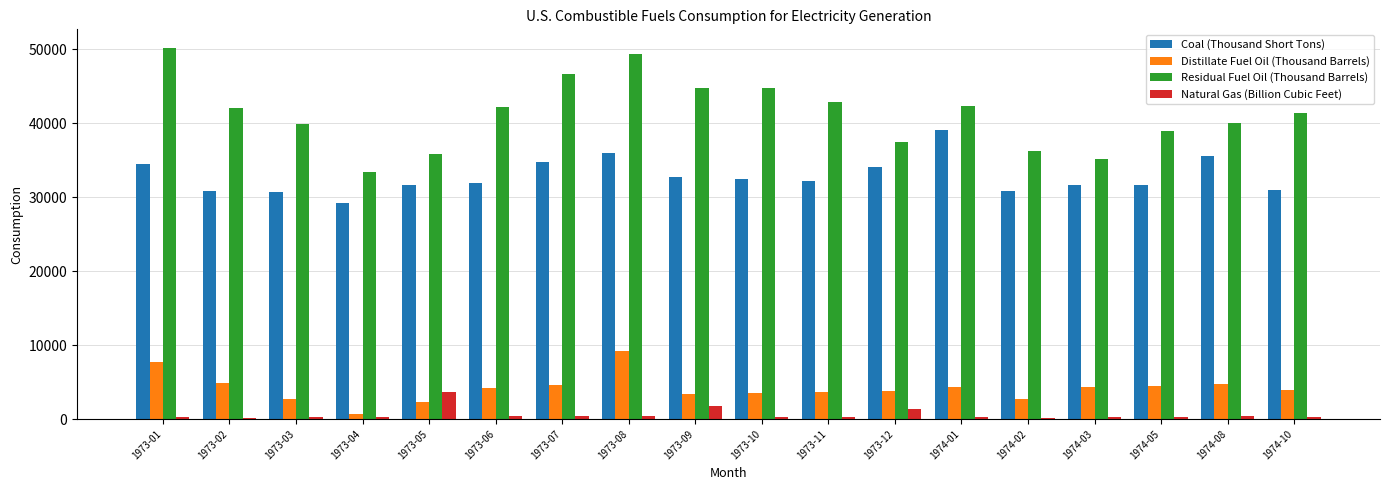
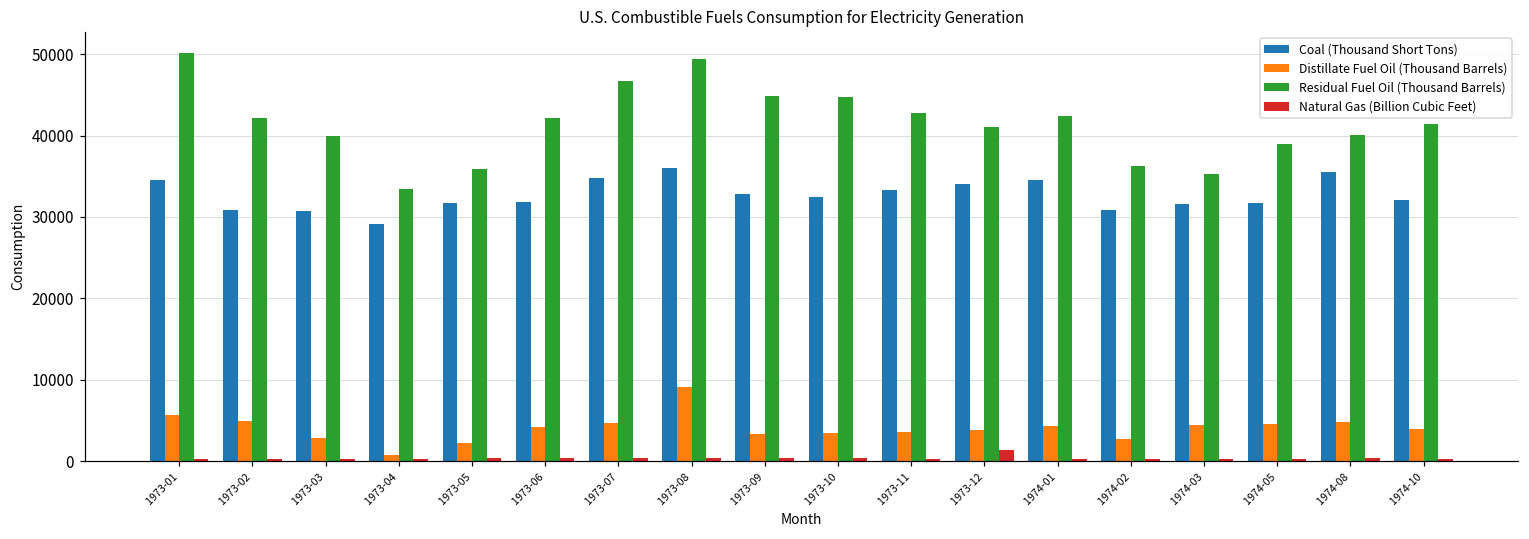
Distillate Fuel Oil (Thousand Barrels), 1973-01: 8000 -> 6000
Natural Gas (Billion Cubic Feet), 1973-05: 4000 -> 0
Natural Gas (Billion Cubic Feet), 1973-09: 2000 -> 0
Coal (Thousand Short Tons), 1973-11: 32000 -> 33000
Residual Fuel Oil (Thousand Barrels), 1973-12: 38000 -> 41000
Coal (Thousand Short Tons), 1974-01: 39000 -> 35000
Coal (Thousand Short Tons), 1974-10: 31000 -> 32000
